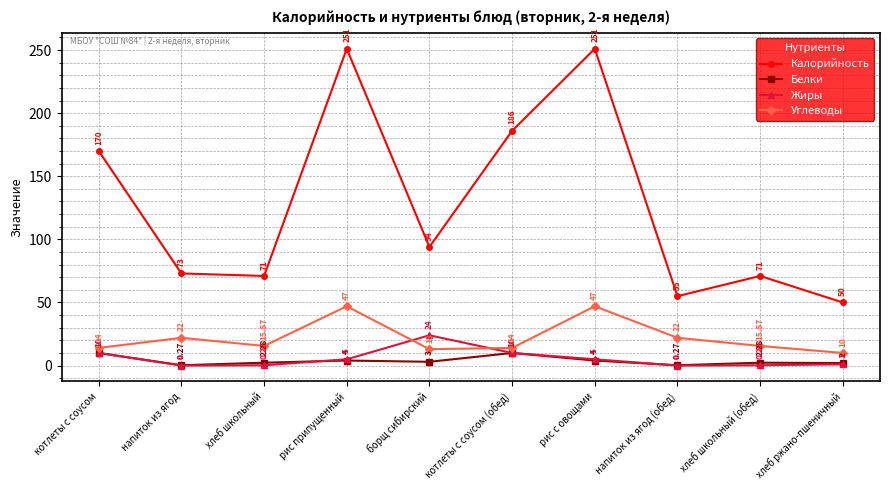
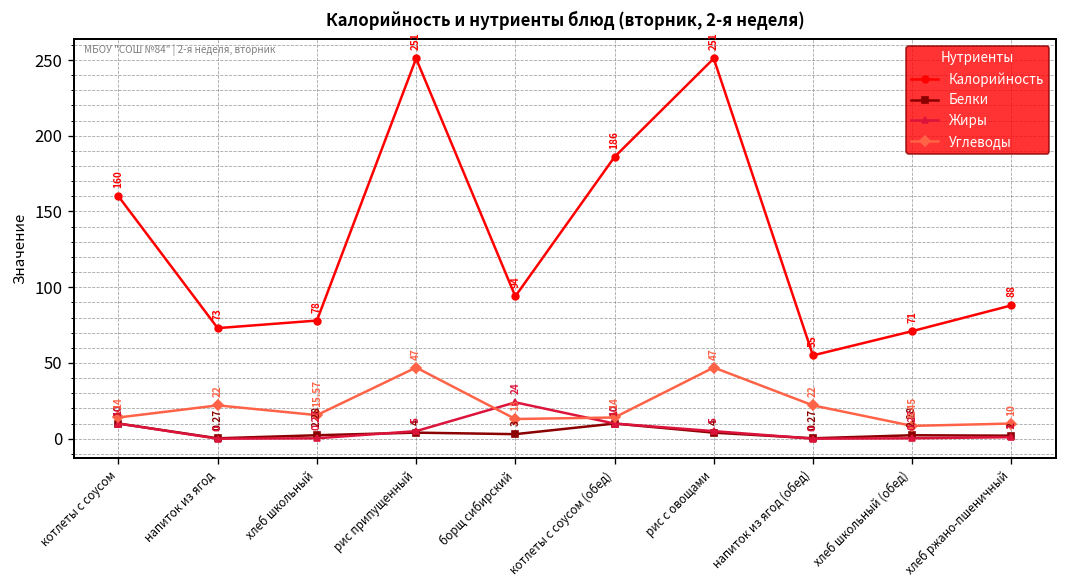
Калорийность, котлеты с соусом: 170 -> 160
Калорийность, хлеб школьный: 71 -> 78
Углеводы, хлеб школьный (обед): 15.57 -> 8.45
Калорийность, хлеб ржано-пшеничный: 50 -> 88
